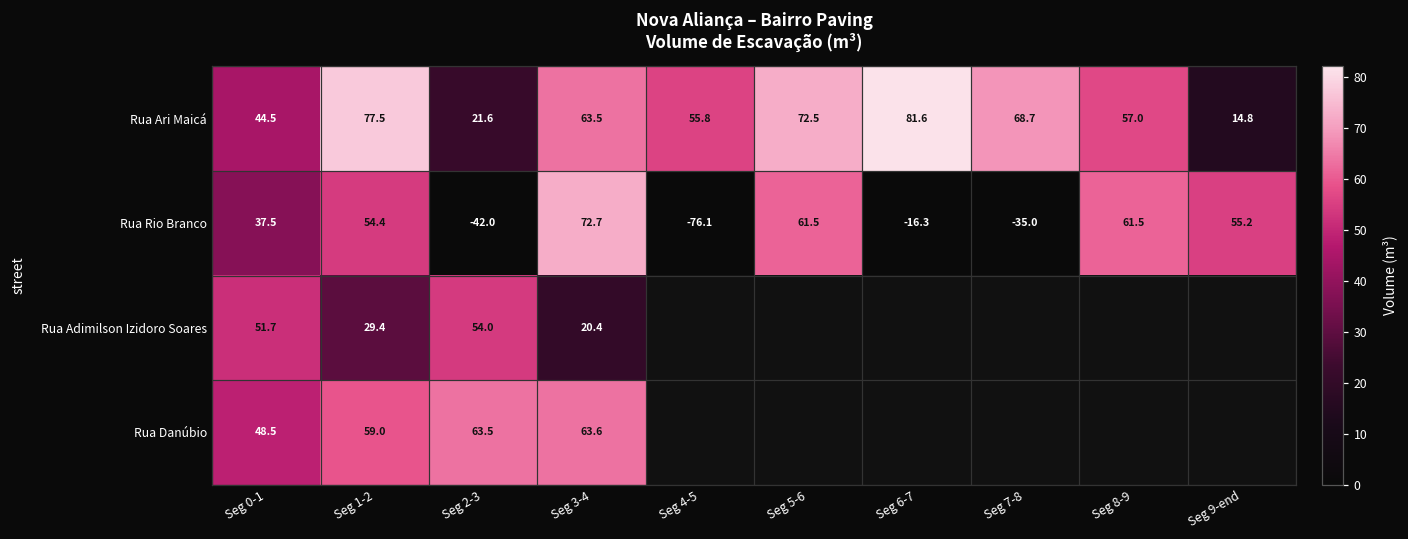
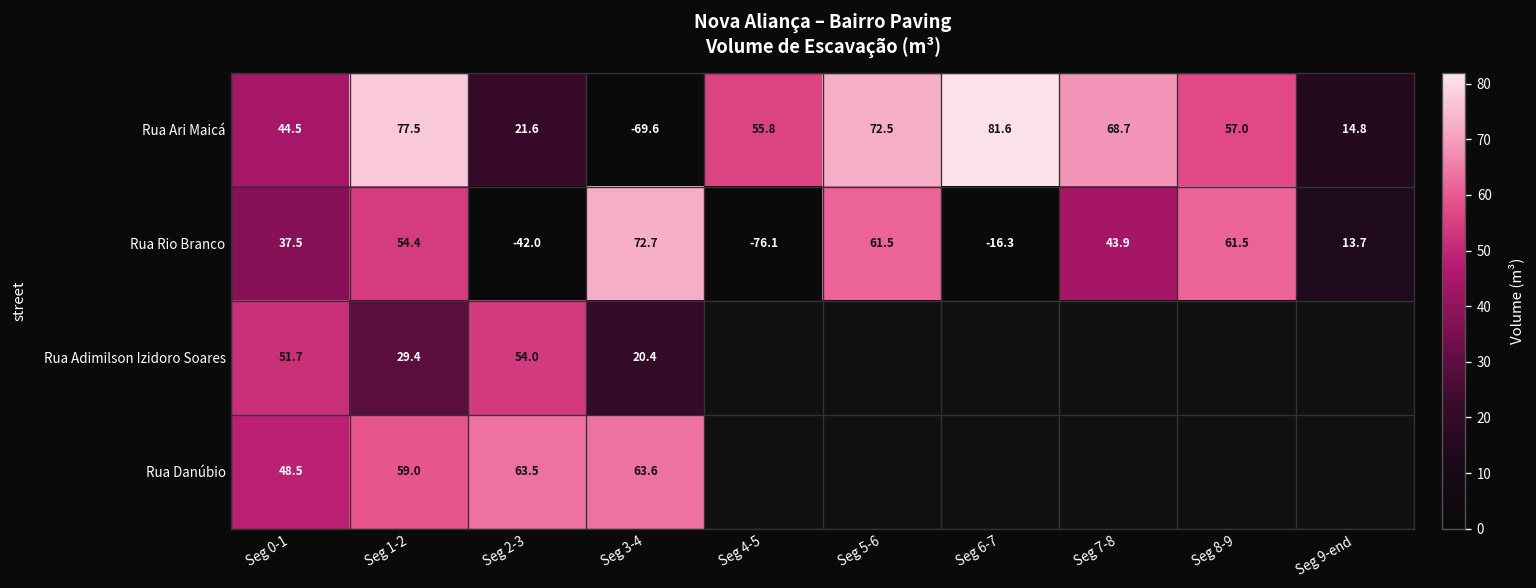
Rua Ari Maicá, Seg 3-4: 63.5 -> -69.6
Rua Rio Branco, Seg 7-8: -35.0 -> 43.9
Rua Rio Branco, Seg 9-end: 55.2 -> 13.7
